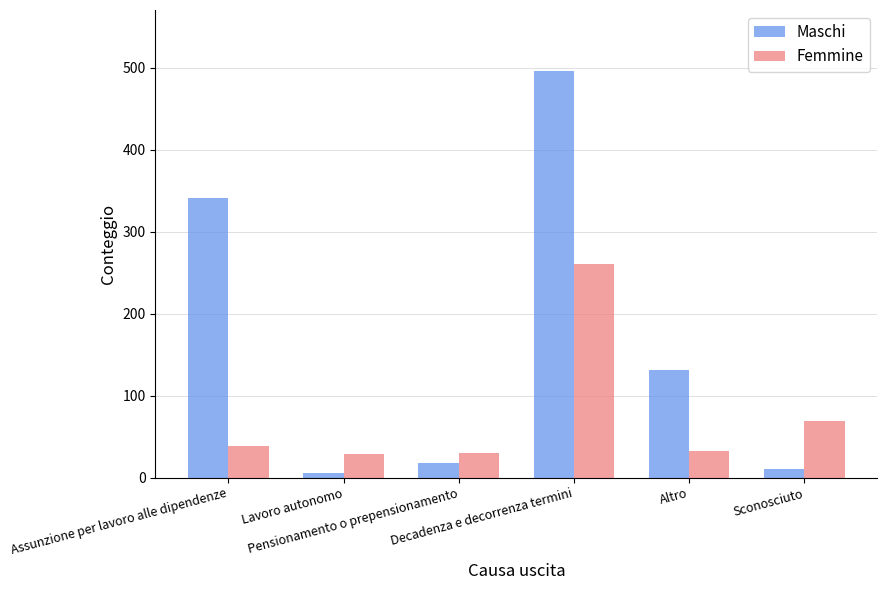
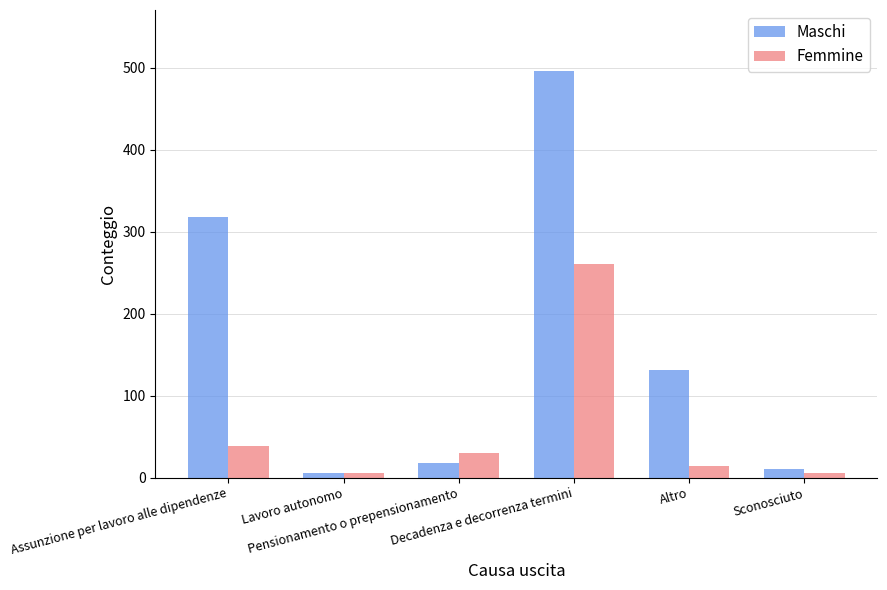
Maschi, Assunzione per lavoro alle dipendenze: 340 -> 320
Femmine, Lavoro autonomo: 30 -> 10
Femmine, Altro: 30 -> 10
Femmine, Sconosciuto: 70 -> 10
